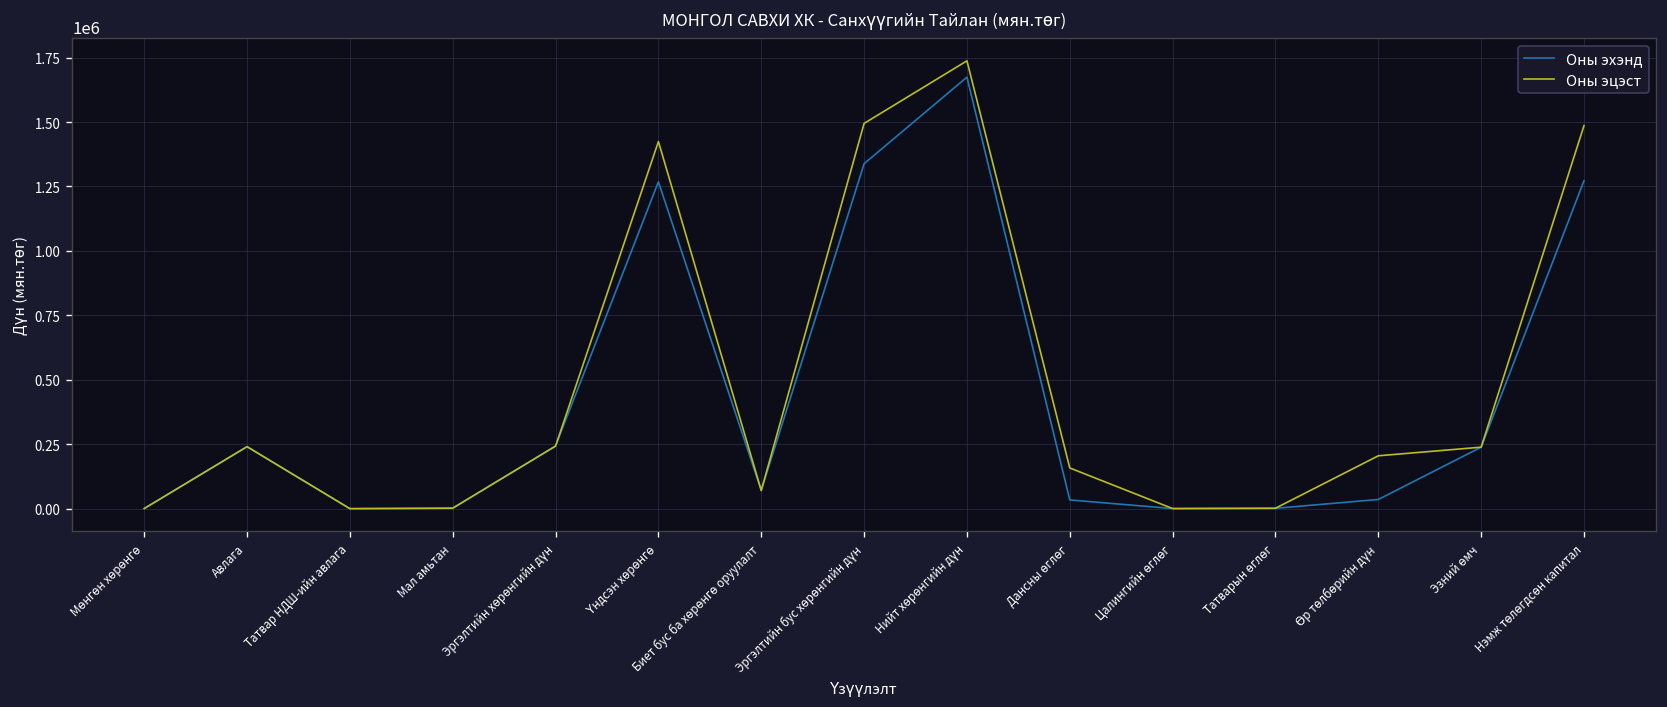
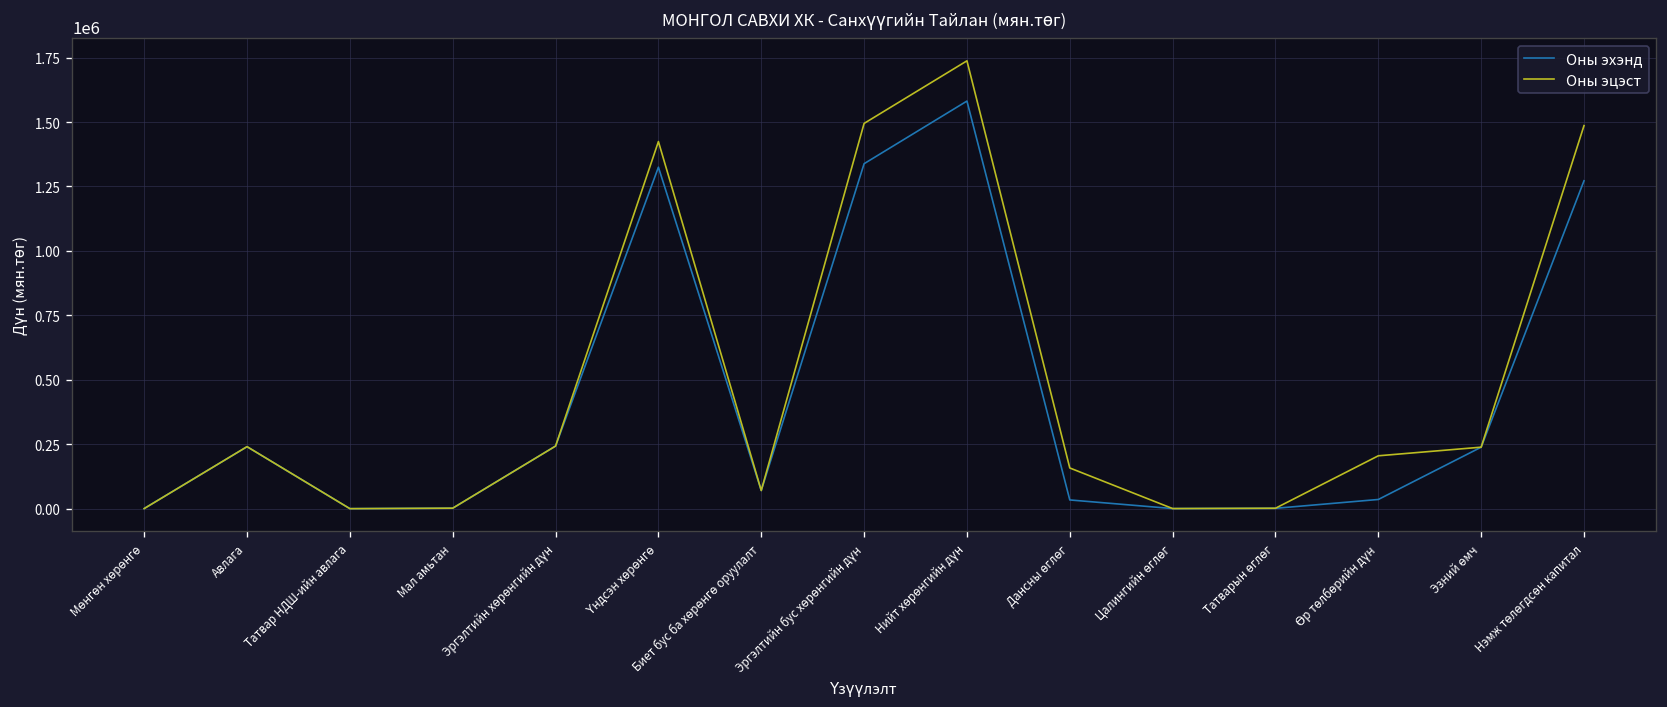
Оны эхэнд, Үндсэн хөрөнгө: 1270000 -> 1320000
Оны эхэнд, Нийт хөрөнгийн дүн: 1670000 -> 1580000
